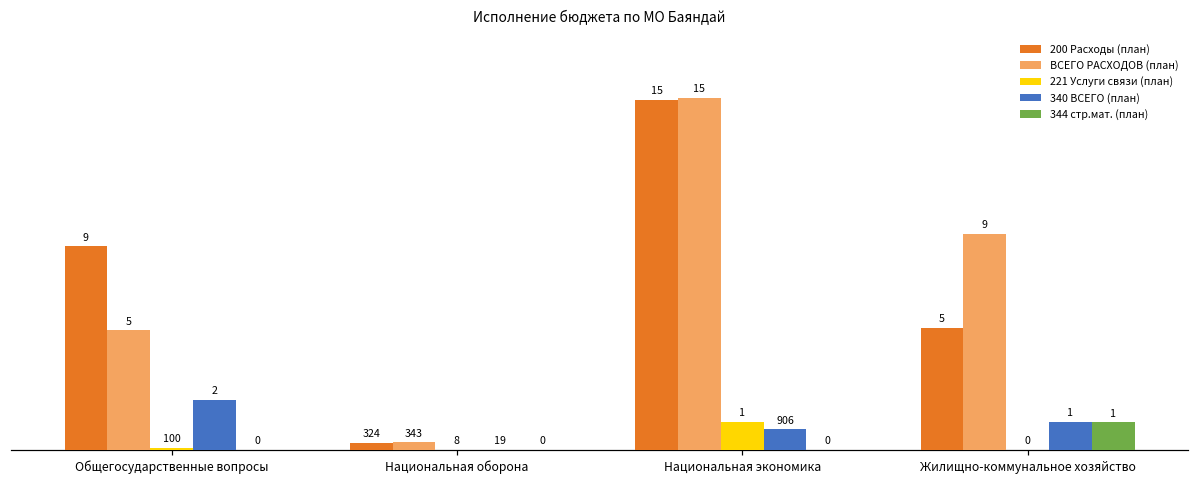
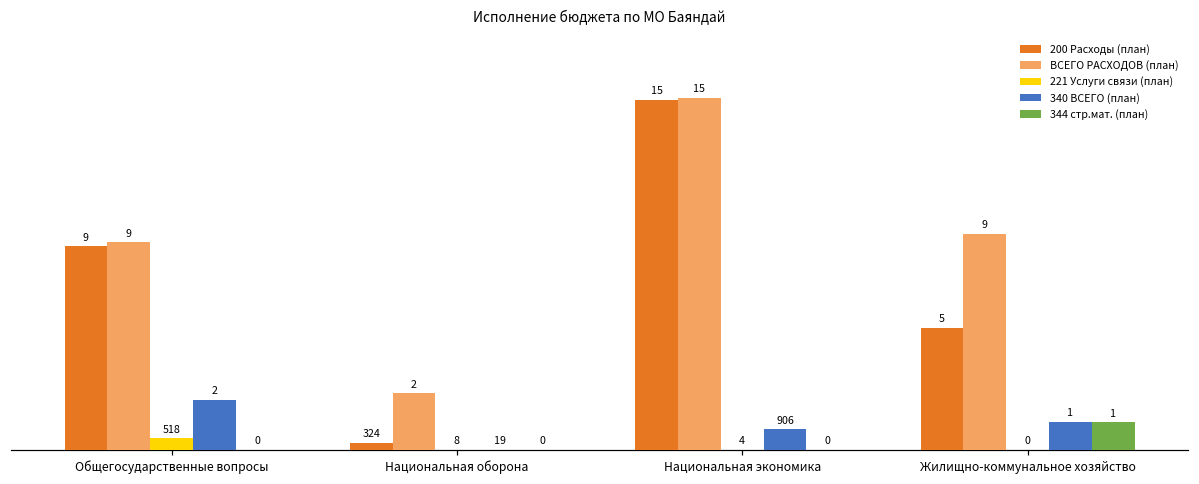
ВСЕГО РАСХОДОВ (план), Общегосударственные вопросы: 5 -> 9
221 Услуги связи (план), Общегосударственные вопросы: 100 -> 518
ВСЕГО РАСХОДОВ (план), Национальная оборона: 343 -> 2
221 Услуги связи (план), Национальная экономика: 1 -> 4
